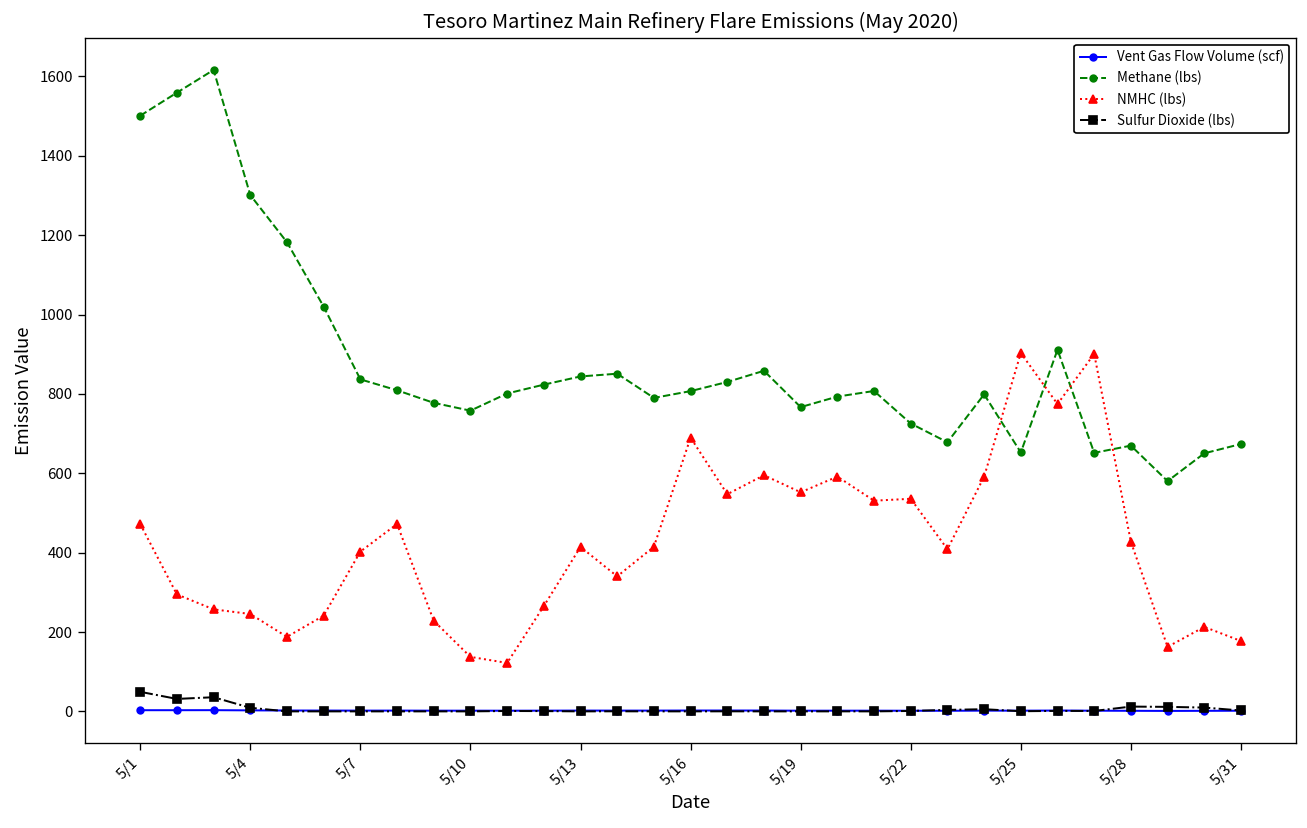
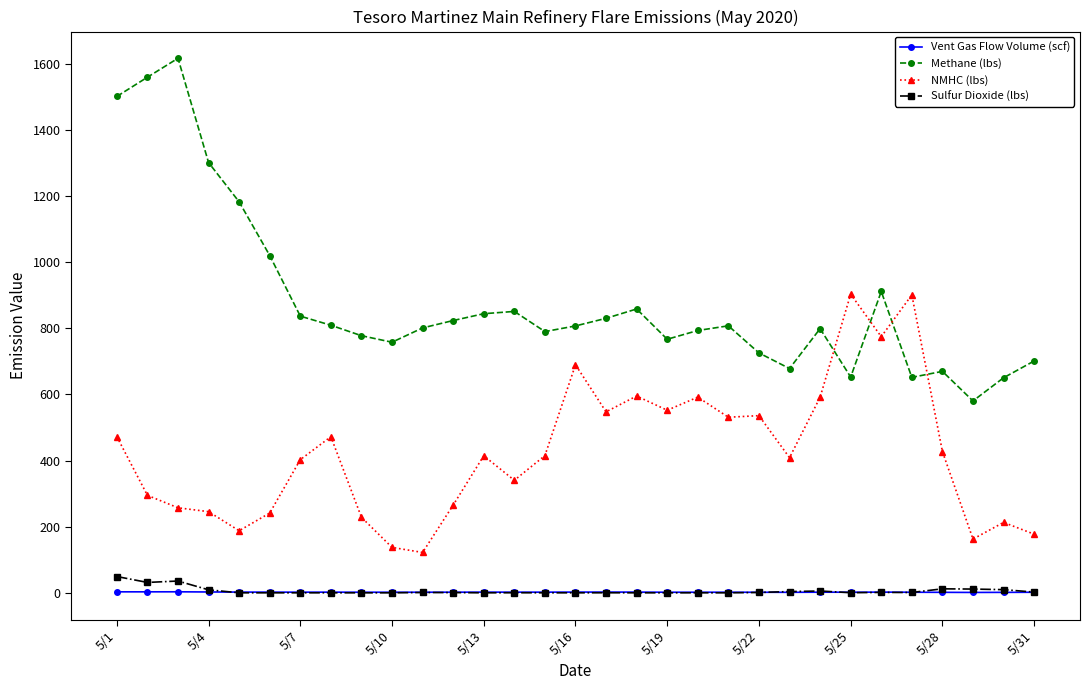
Methane (lbs), 5/31: 670 -> 700
